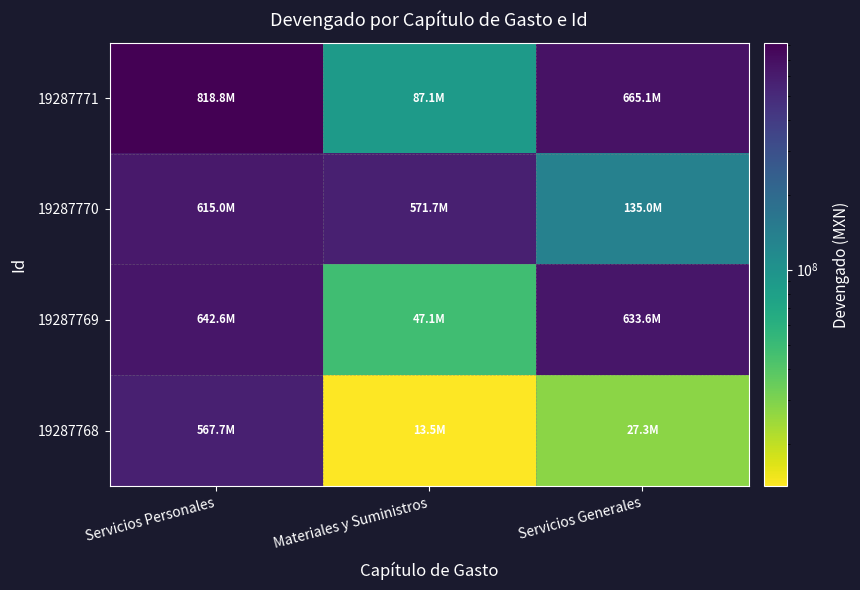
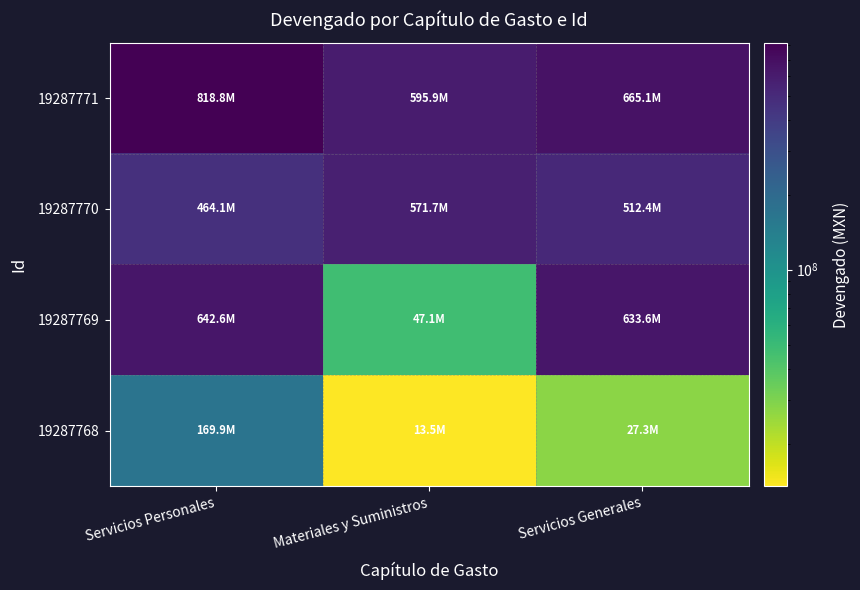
19287771, Materiales y Suministros: 87.1M -> 595.9M
19287770, Servicios Personales: 615.0M -> 464.1M
19287770, Servicios Generales: 135.0M -> 512.4M
19287768, Servicios Personales: 567.7M -> 169.9M
